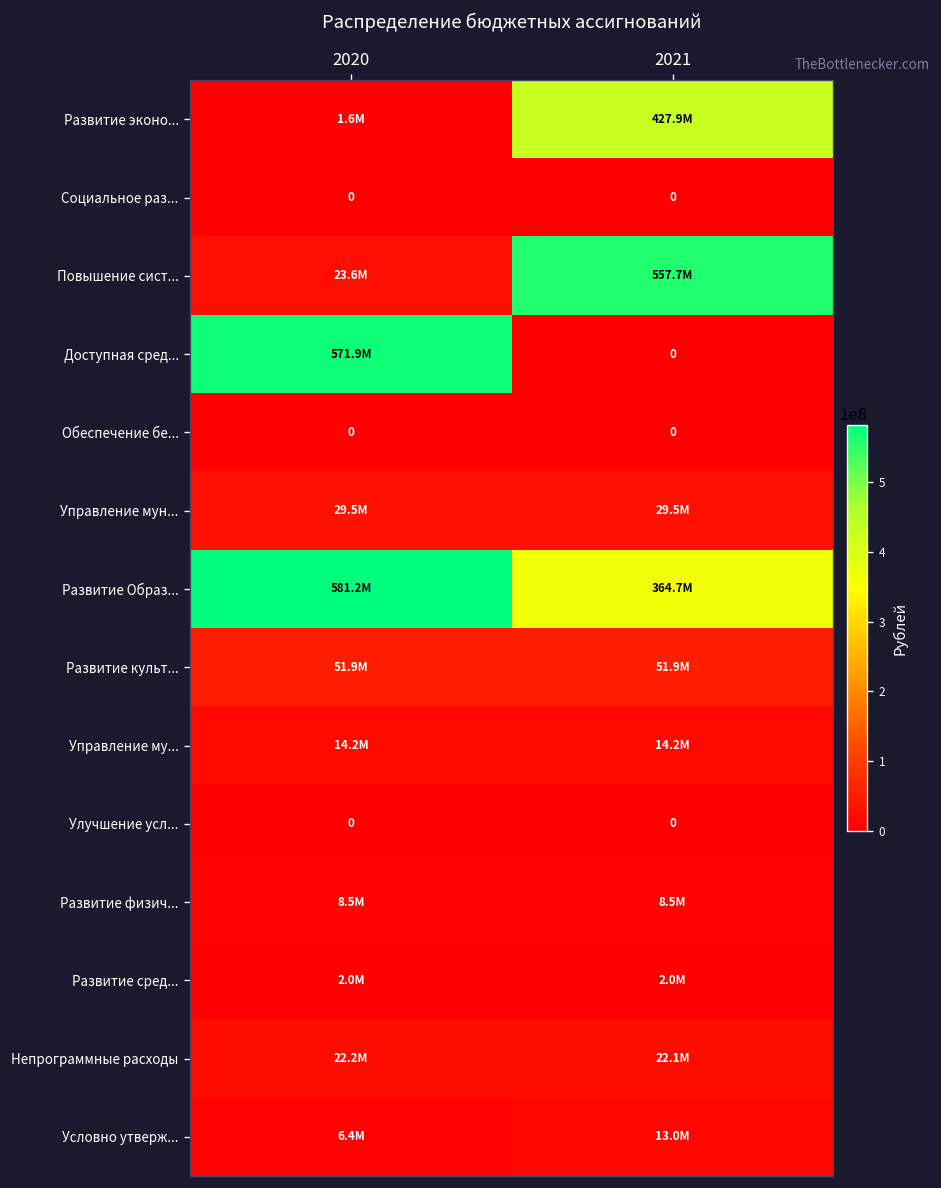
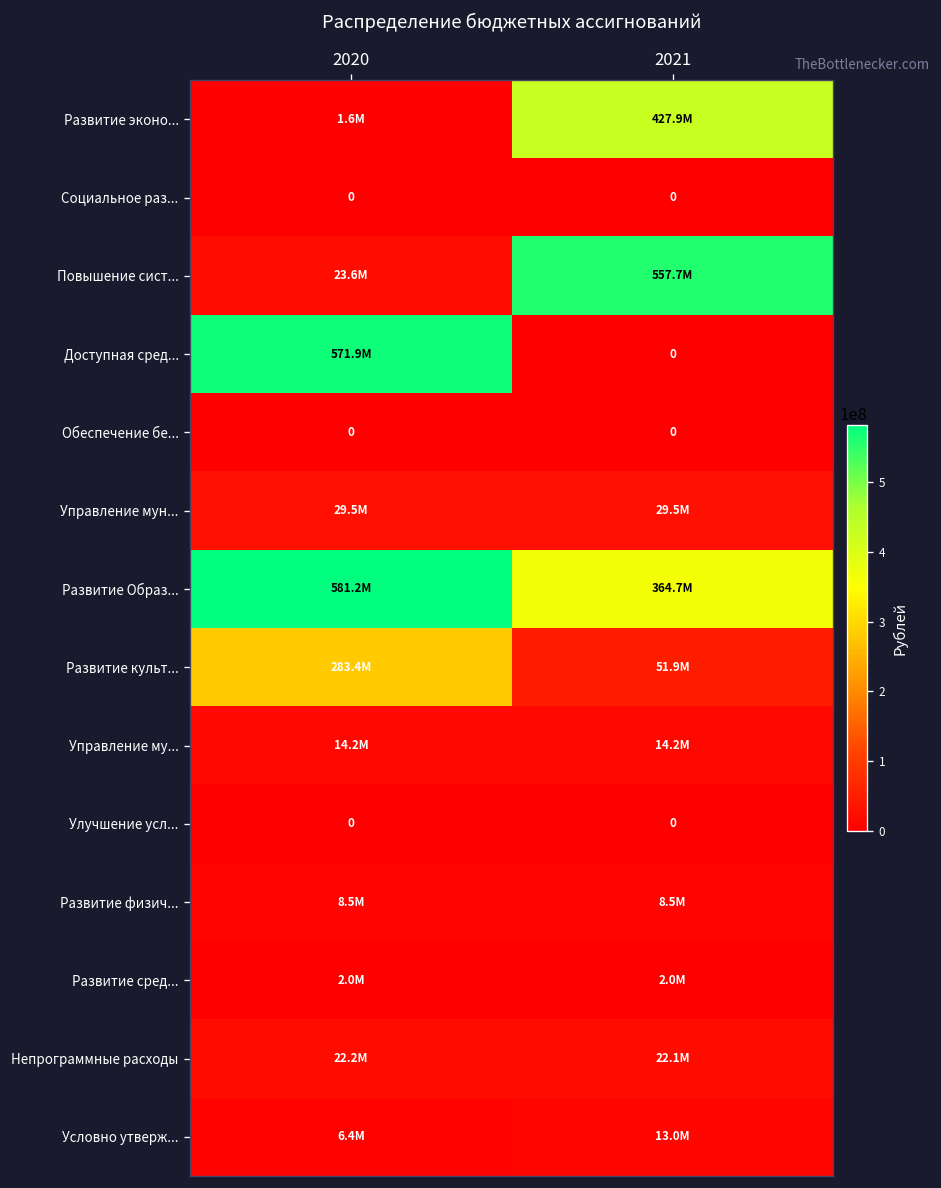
Развитие культ..., 2020: 51.9M -> 283.4M
